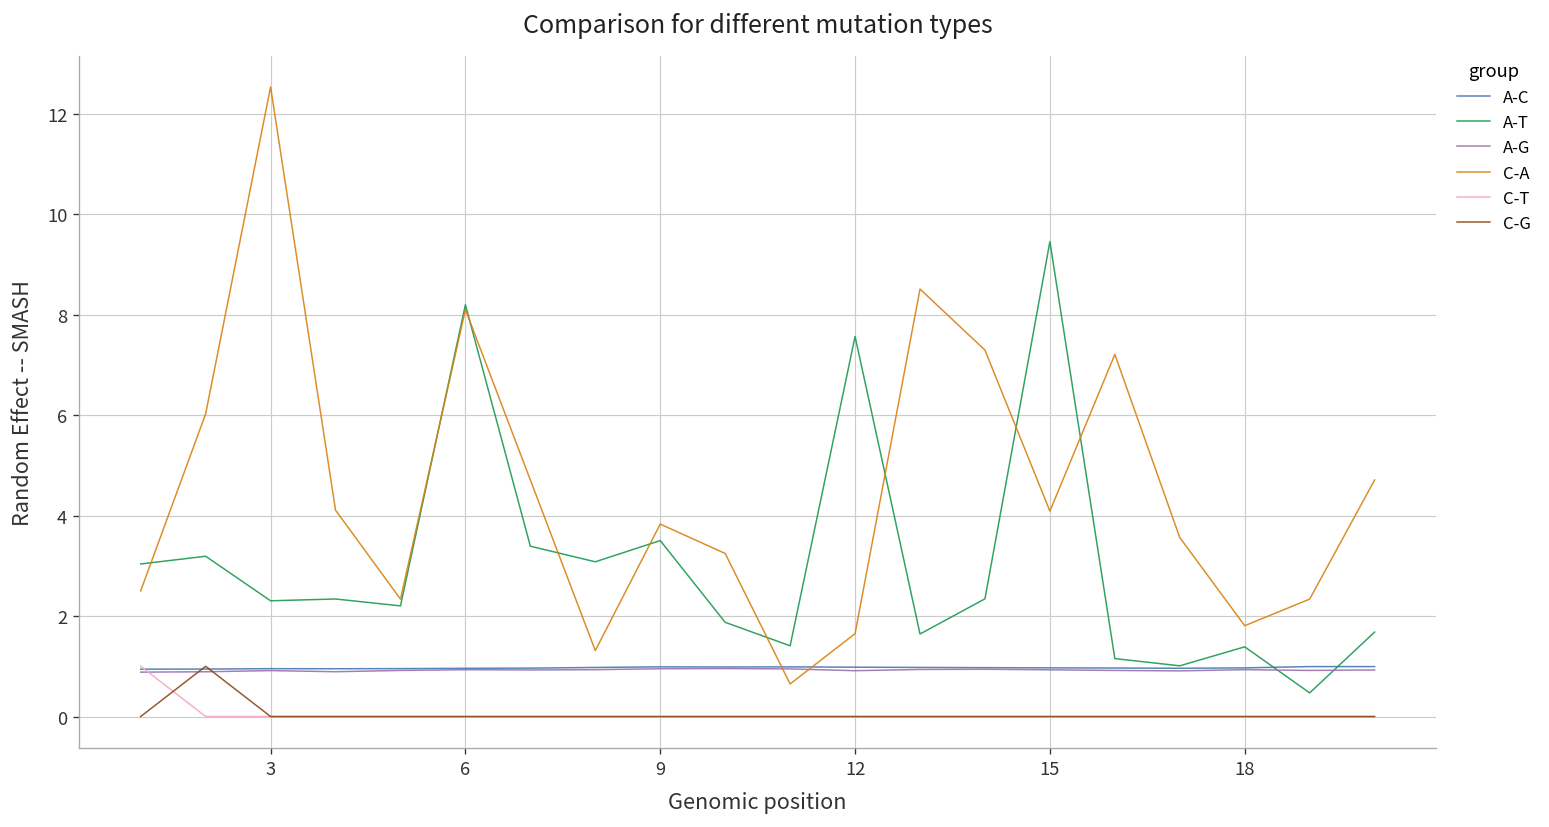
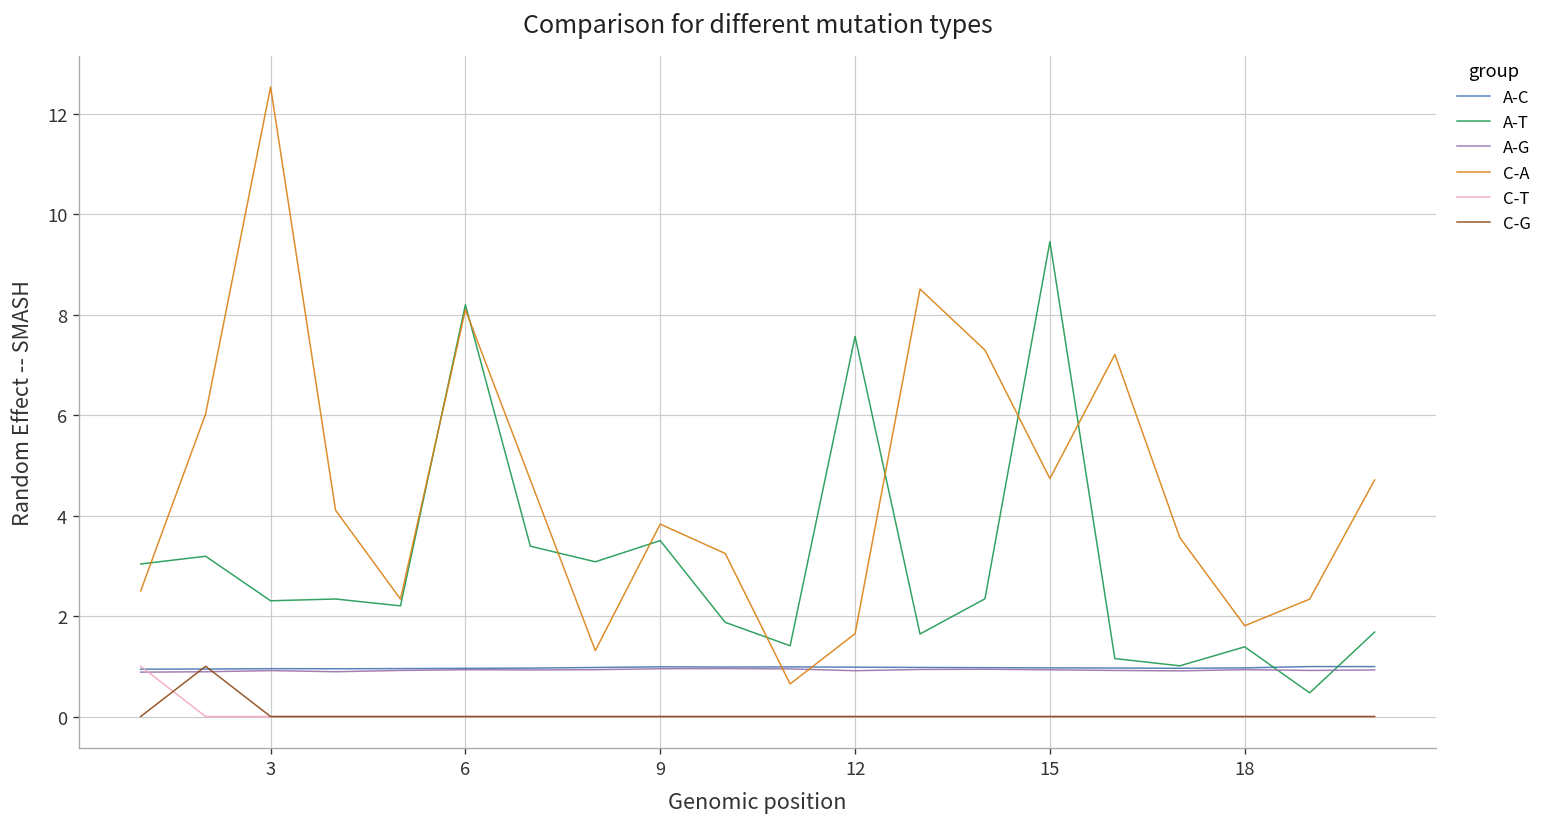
C-A, 15: 4.1 -> 4.7
